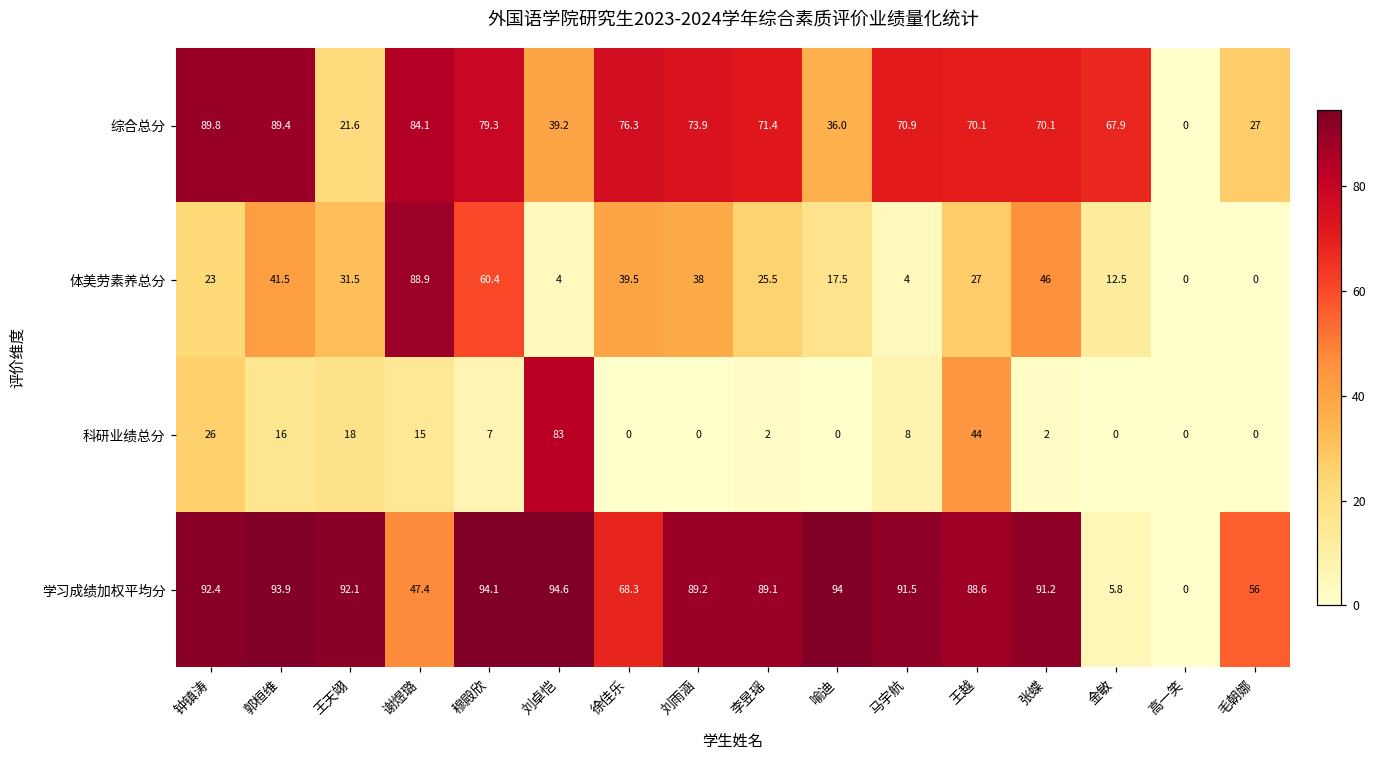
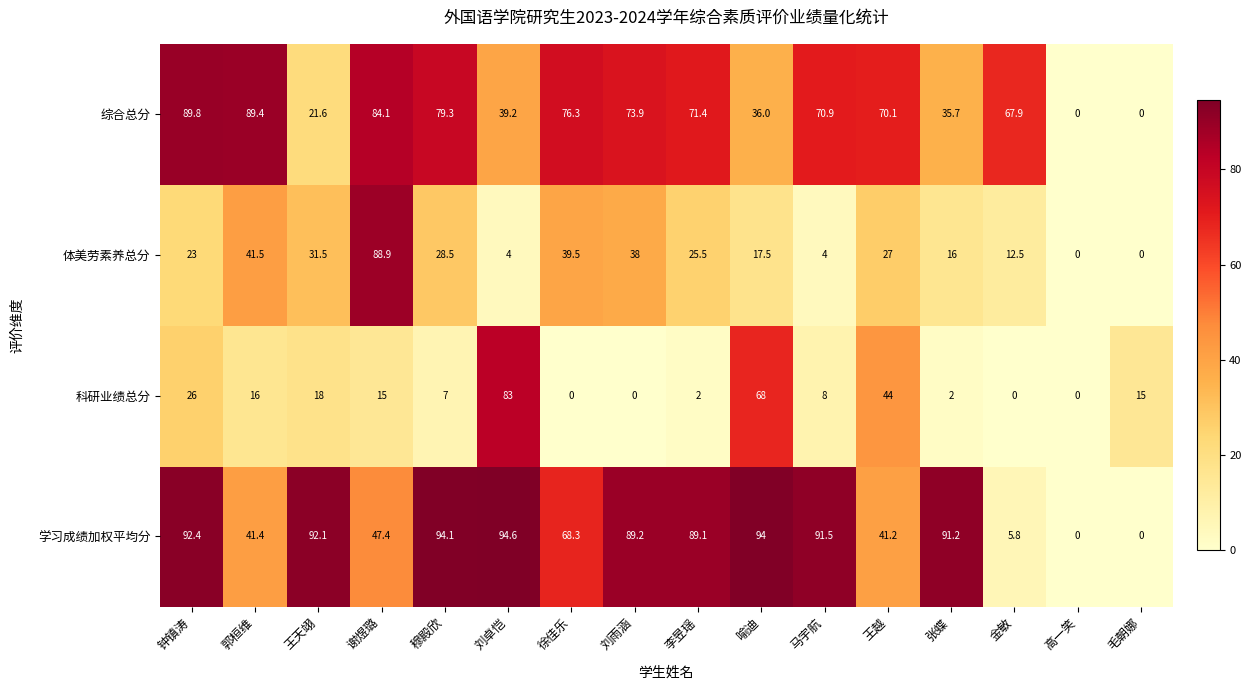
综合总分, 张蝶: 70.1 -> 35.7
综合总分, 毛朝娜: 27 -> 0
体美劳素养总分, 穆殿欣: 60.4 -> 28.5
体美劳素养总分, 张蝶: 46 -> 16
科研业绩总分, 喻迪: 0 -> 68
科研业绩总分, 毛朝娜: 0 -> 15
学习成绩加权平均分, 郭桓维: 93.9 -> 41.4
学习成绩加权平均分, 王越: 88.6 -> 41.2
学习成绩加权平均分, 毛朝娜: 56 -> 0
